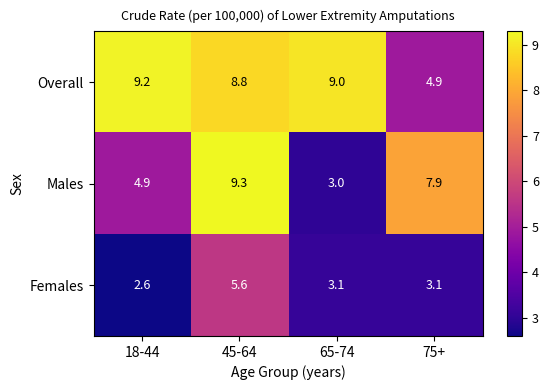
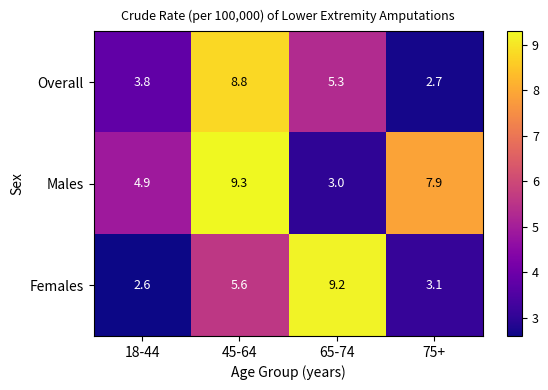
Overall, 18-44: 9.2 -> 3.8
Overall, 65-74: 9.0 -> 5.3
Overall, 75+: 4.9 -> 2.7
Females, 65-74: 3.1 -> 9.2
